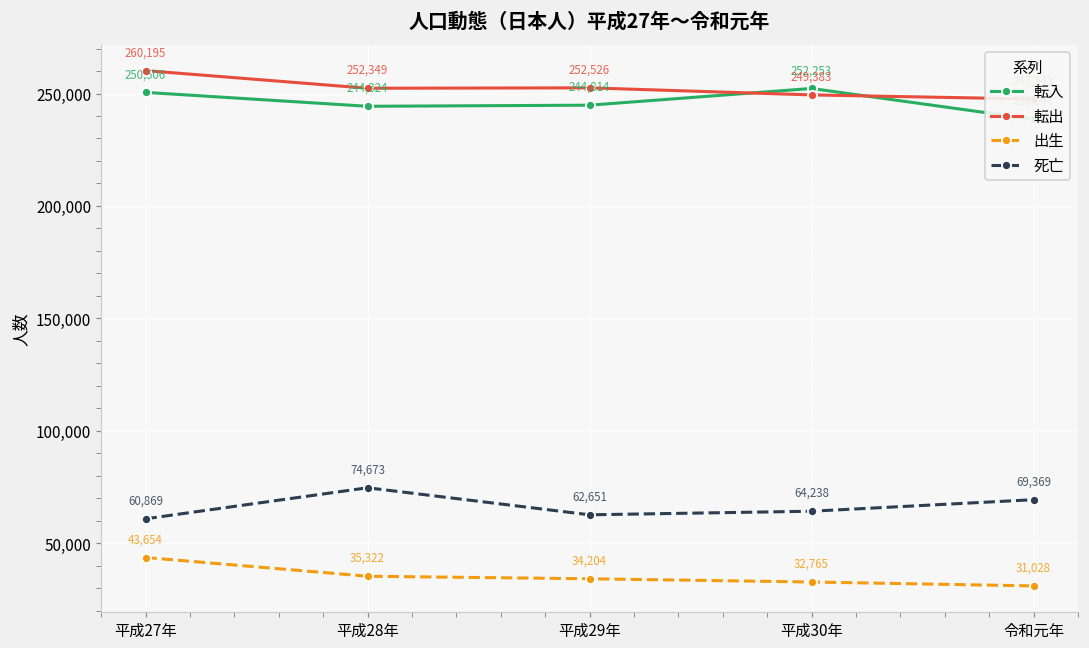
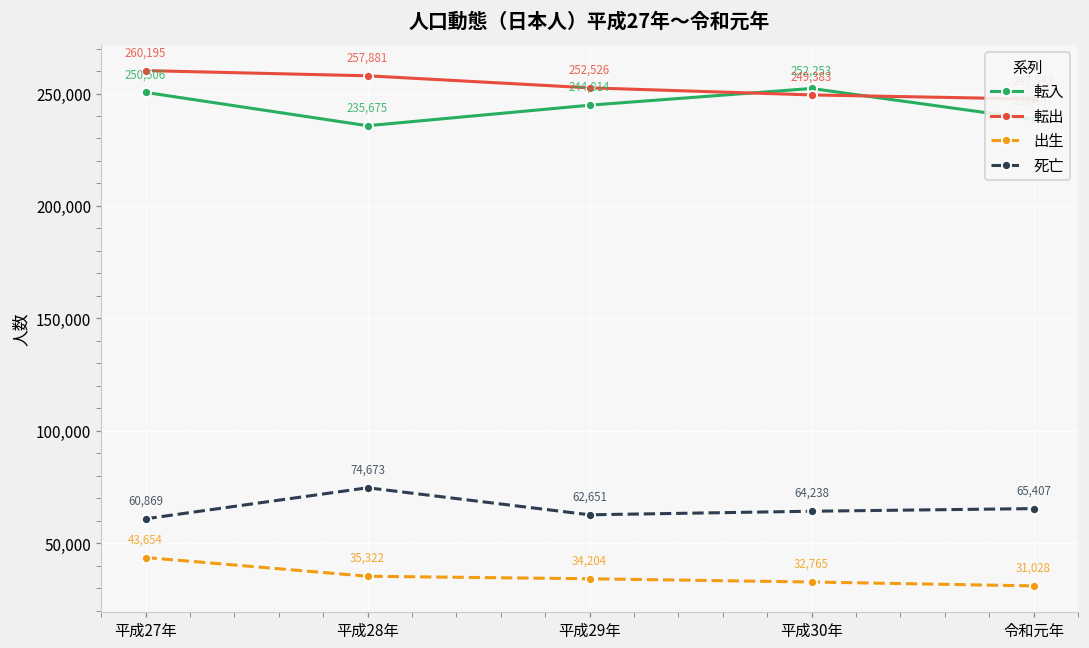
転入, 平成28年: 244,324 -> 235,675
転出, 平成28年: 252,349 -> 257,881
死亡, 令和元年: 69,369 -> 65,407
